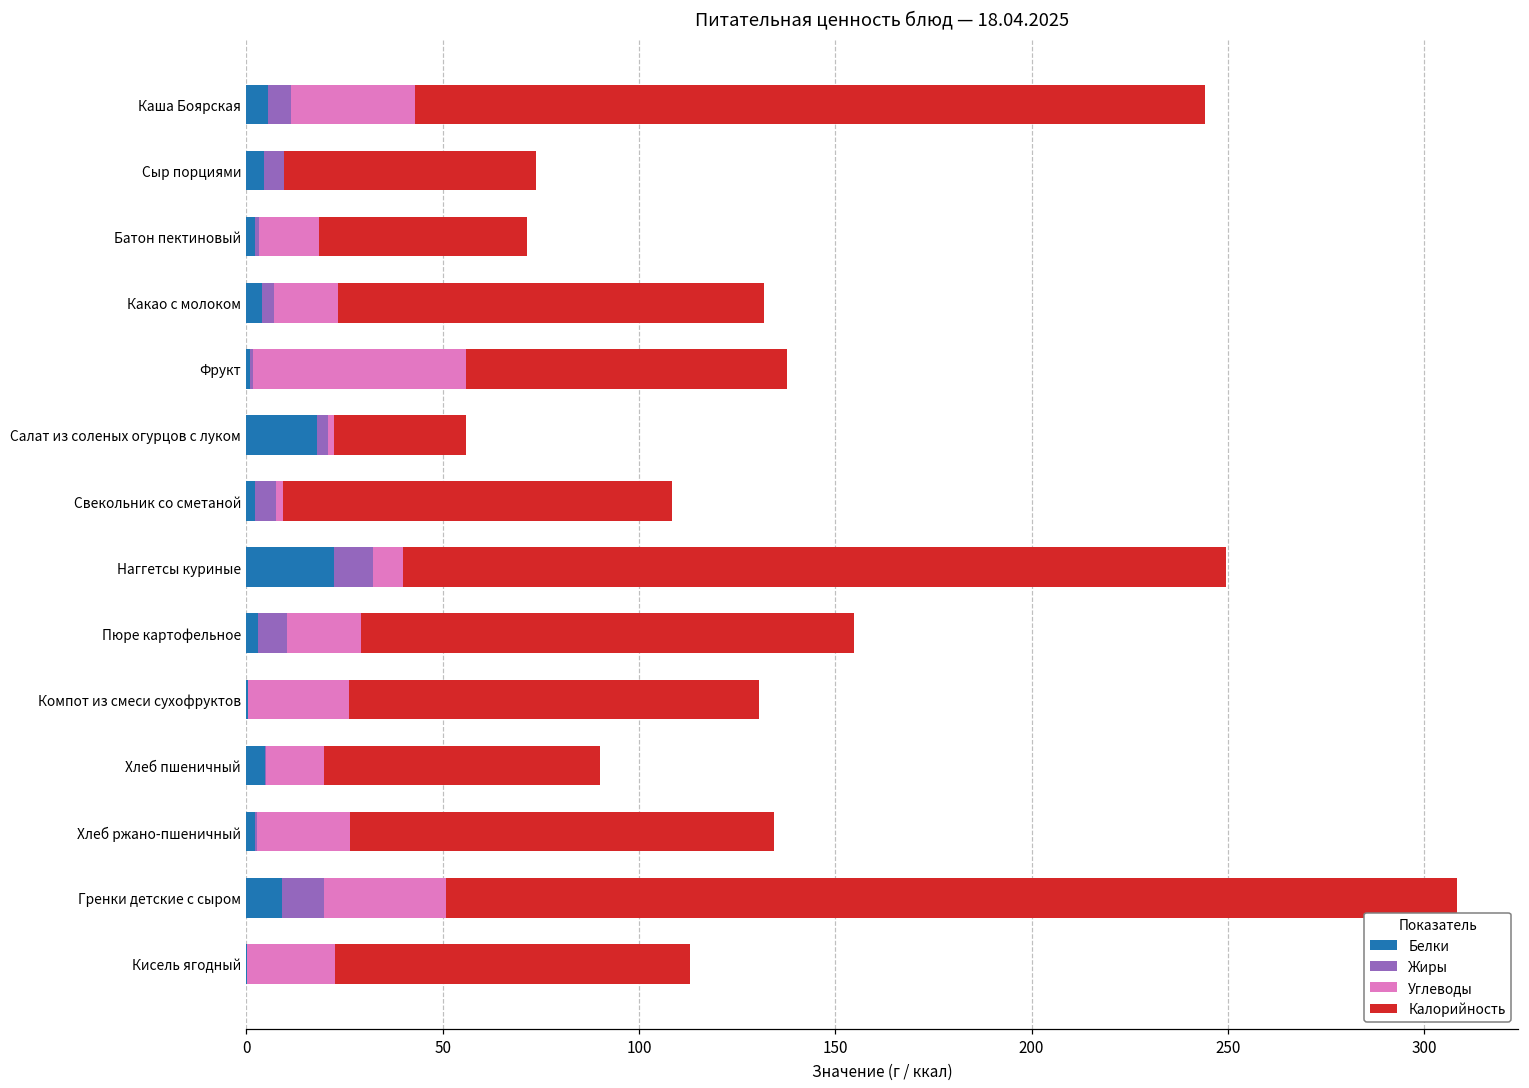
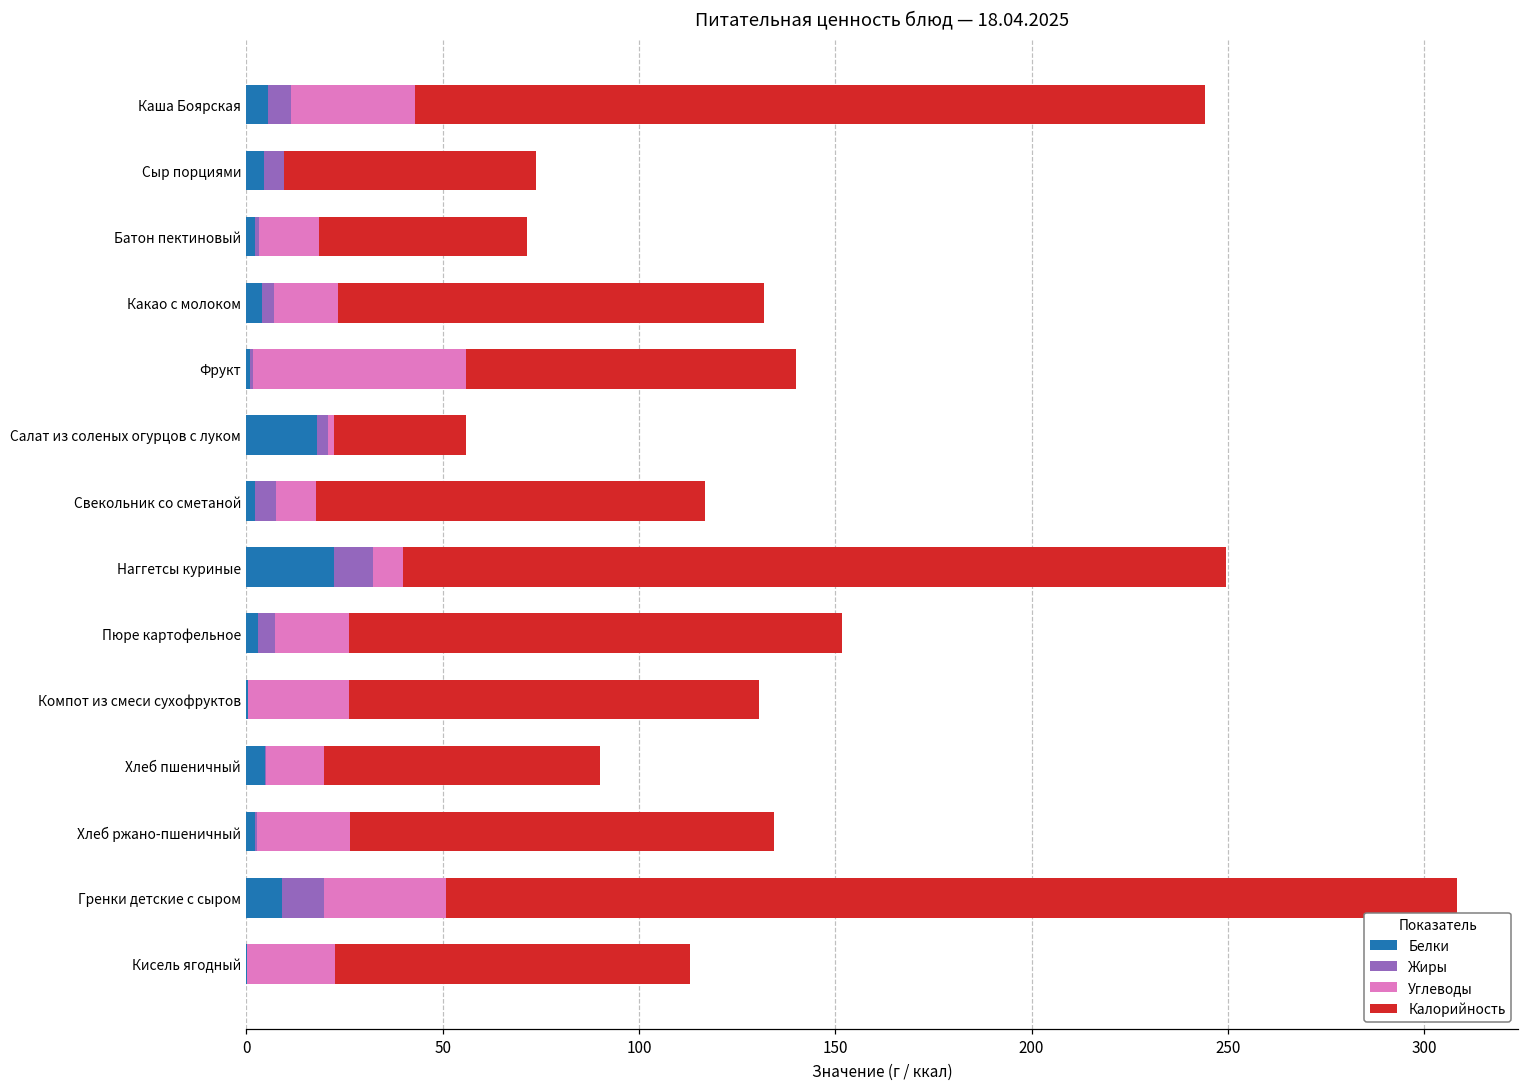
Калорийность, Фрукт: 82 -> 84
Углеводы, Свекольник со сметаной: 2 -> 10
Жиры, Пюре картофельное: 8 -> 4
